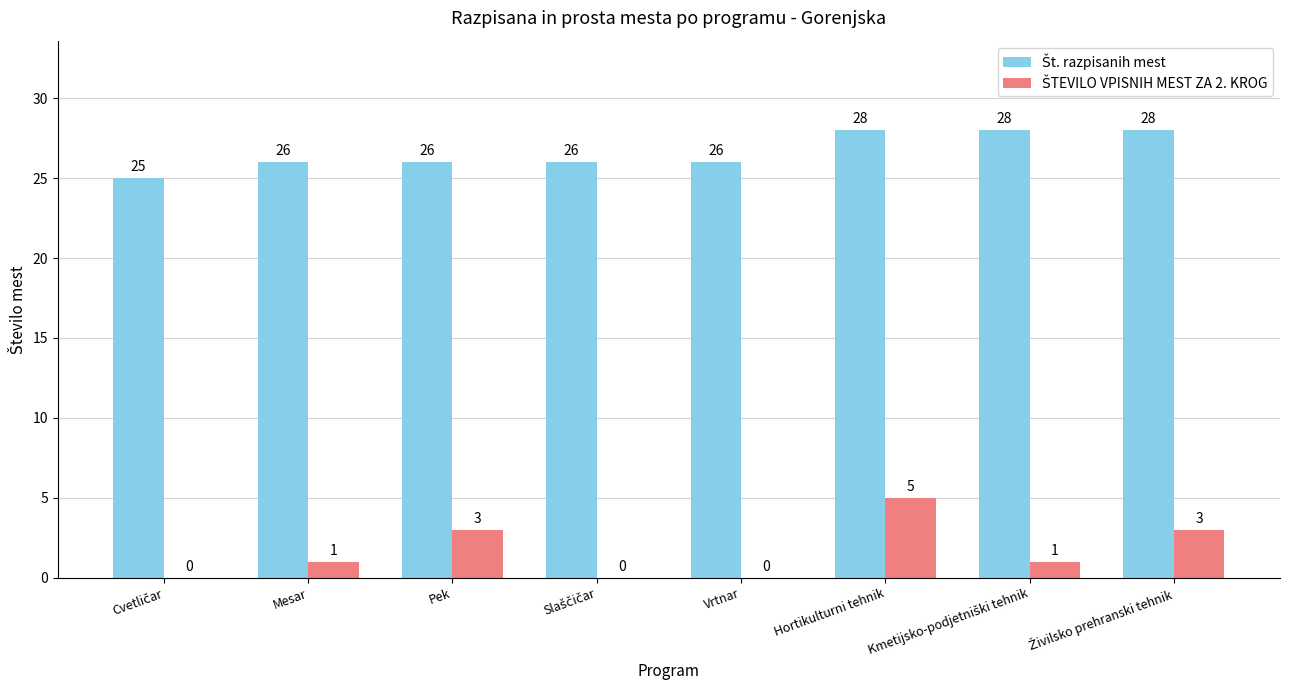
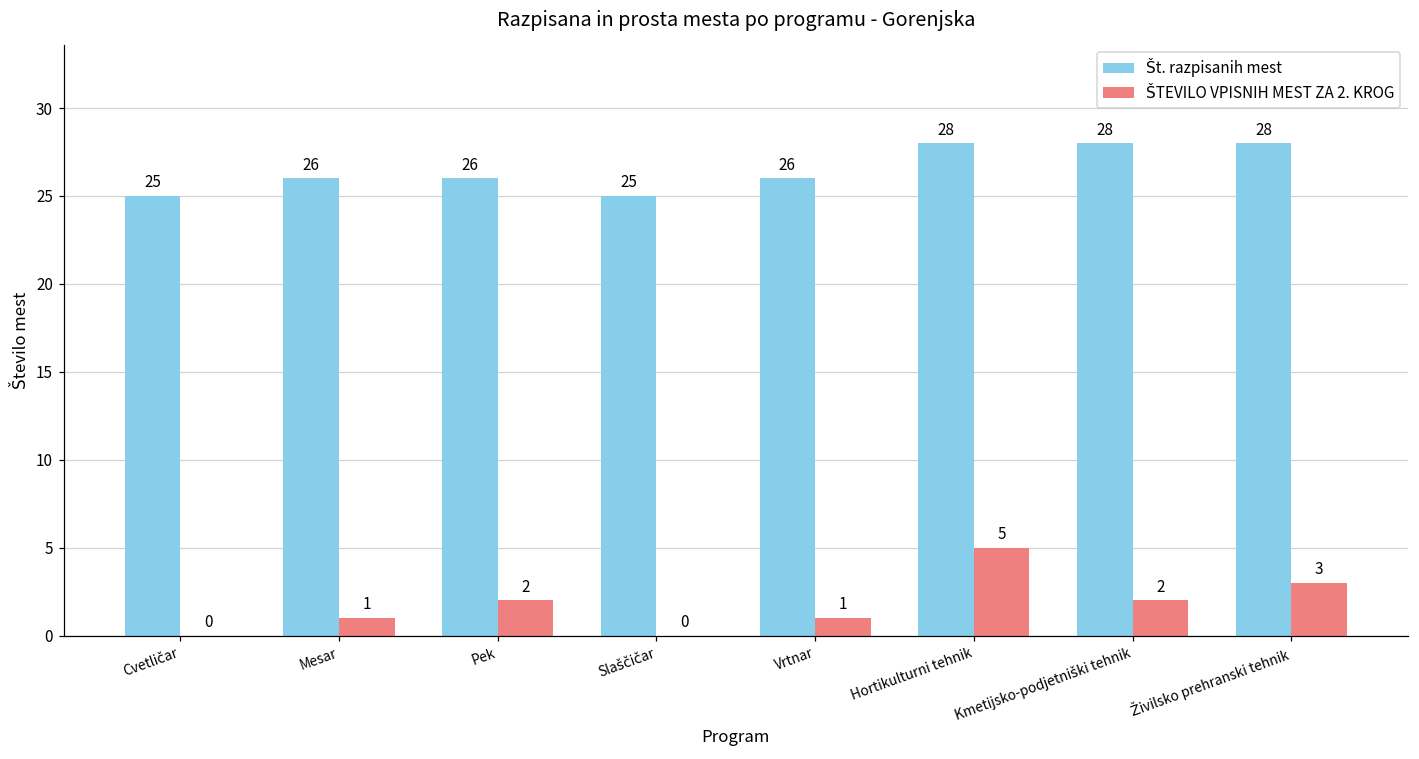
ŠTEVILO VPISNIH MEST ZA 2. KROG, Pek: 3 -> 2
Št. razpisanih mest, Slaščičar: 26 -> 25
ŠTEVILO VPISNIH MEST ZA 2. KROG, Vrtnar: 0 -> 1
ŠTEVILO VPISNIH MEST ZA 2. KROG, Kmetijsko-podjetniški tehnik: 1 -> 2
